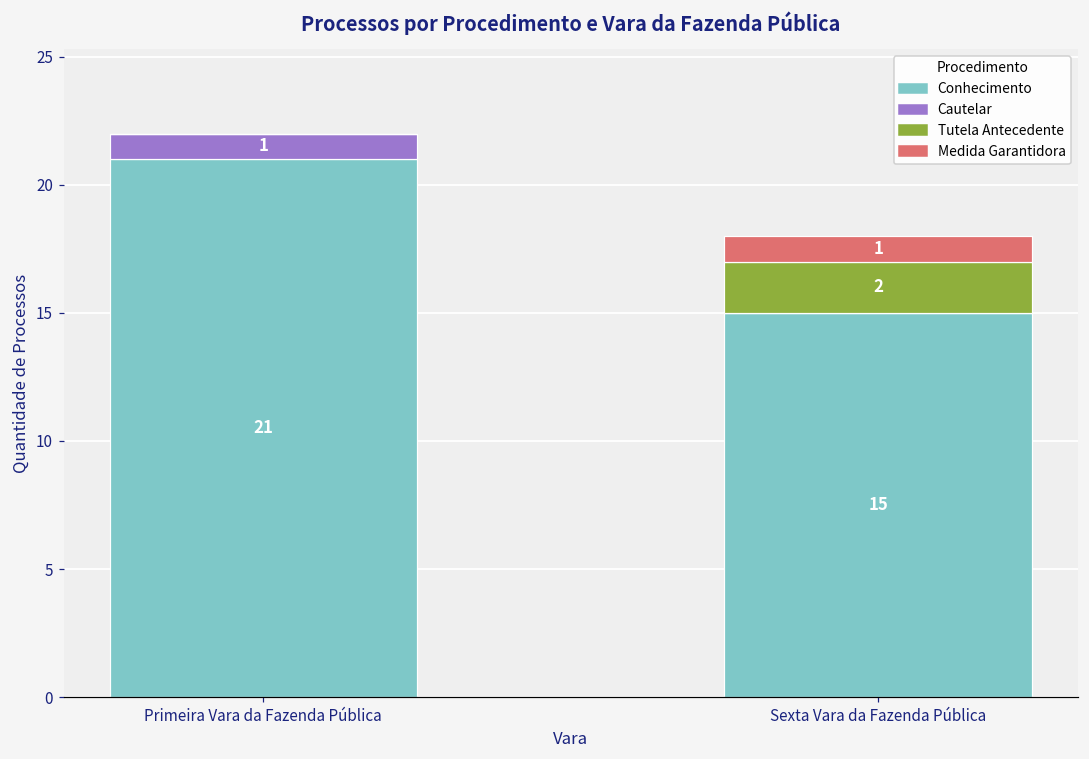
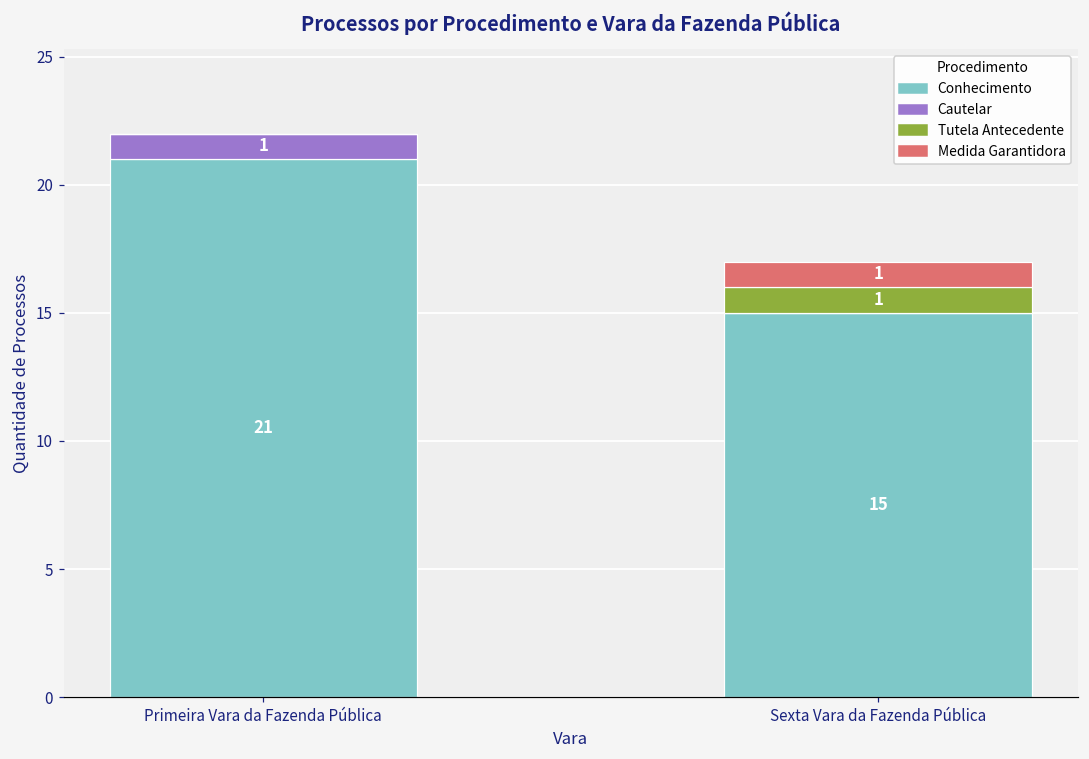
Tutela Antecedente, Sexta Vara da Fazenda Pública: 2 -> 1
